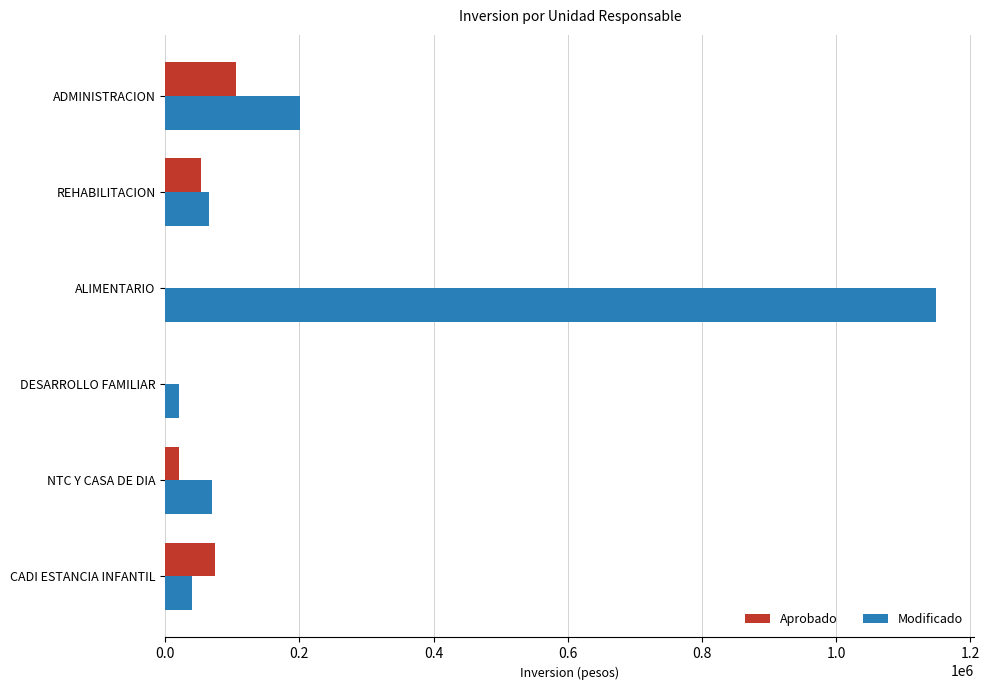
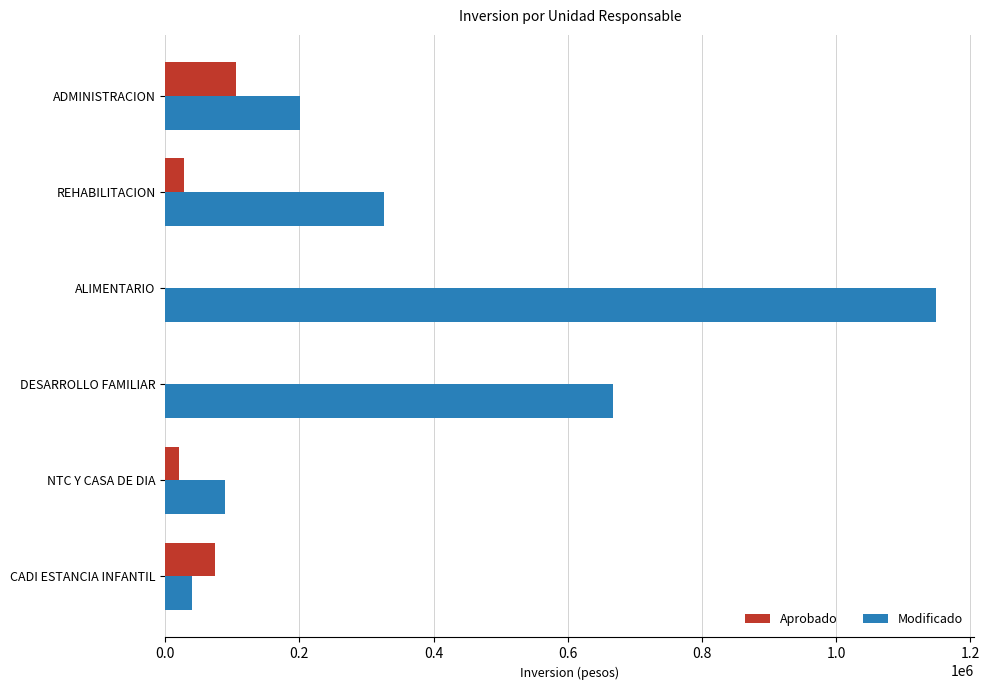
Aprobado, REHABILITACION: 50000 -> 30000
Modificado, REHABILITACION: 70000 -> 330000
Modificado, DESARROLLO FAMILIAR: 20000 -> 670000
Modificado, NTC Y CASA DE DIA: 70000 -> 90000
